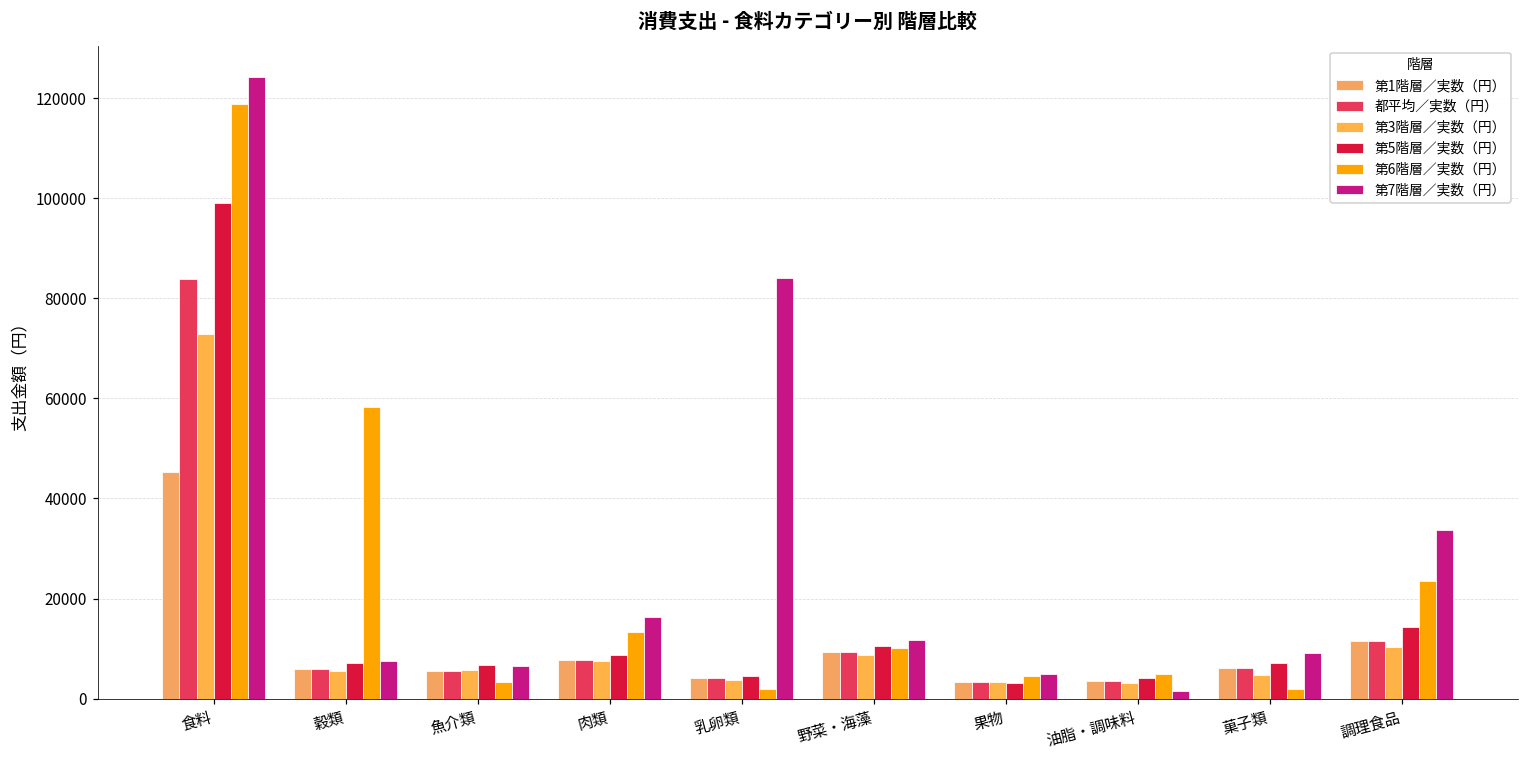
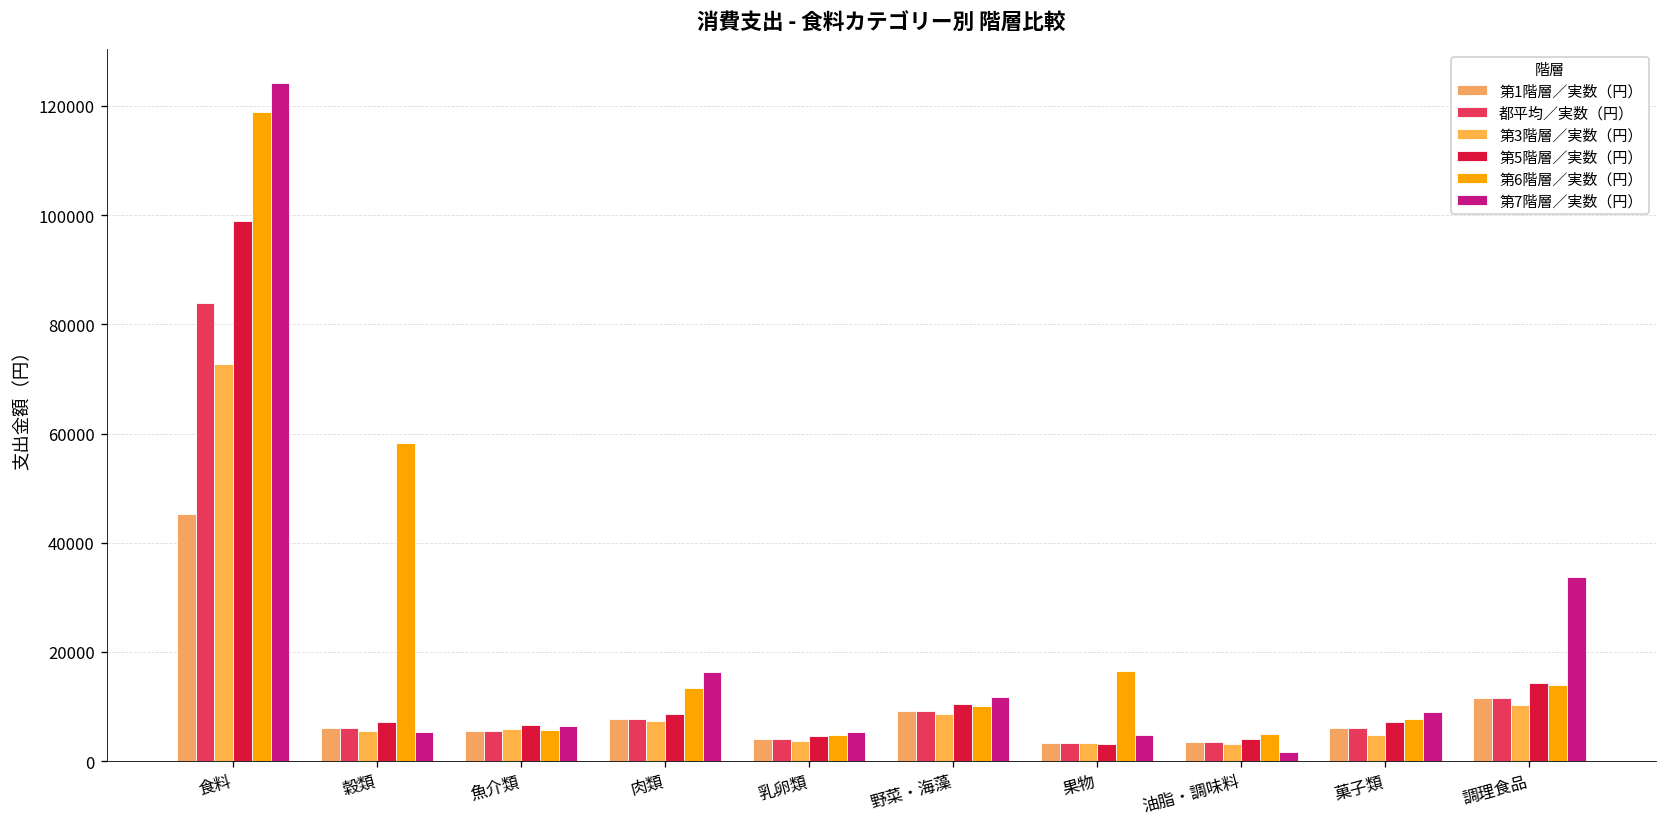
第7階層／実数（円）, 穀類: 8000 -> 5000
第6階層／実数（円）, 魚介類: 3000 -> 6000
第6階層／実数（円）, 乳卵類: 2000 -> 5000
第7階層／実数（円）, 乳卵類: 84000 -> 5000
第6階層／実数（円）, 果物: 4000 -> 17000
第6階層／実数（円）, 菓子類: 2000 -> 8000
第6階層／実数（円）, 調理食品: 23000 -> 14000
